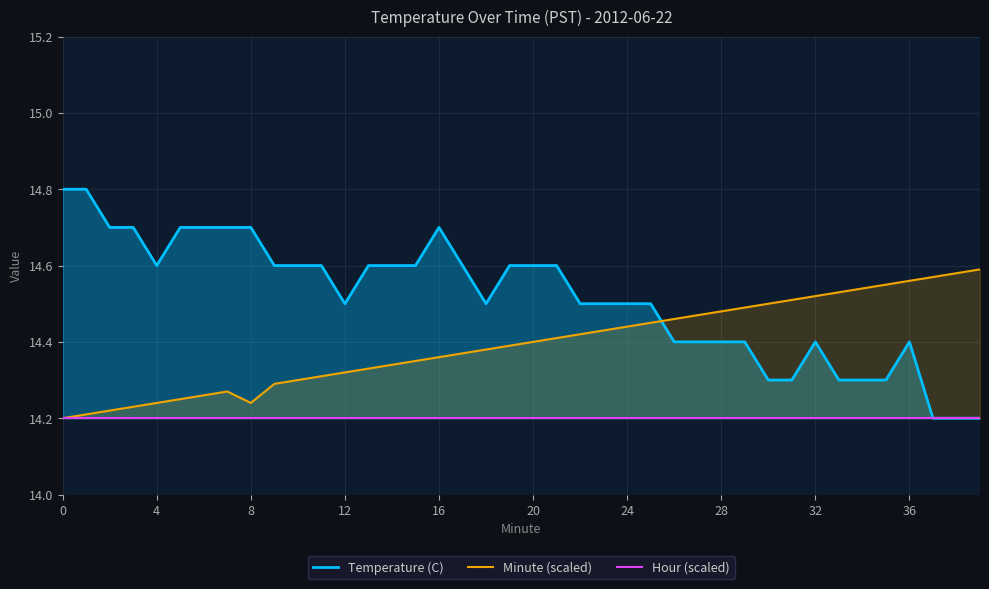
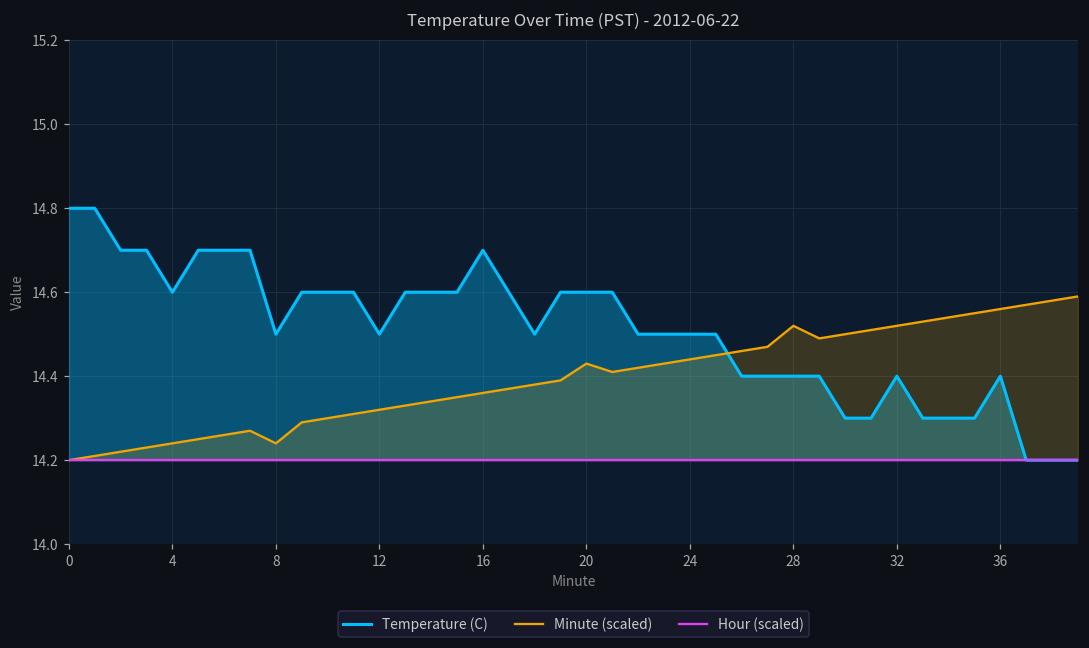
Temperature (C), 8: 14.7 -> 14.5
Minute (scaled), 20: 14.40 -> 14.43
Minute (scaled), 28: 14.48 -> 14.52
